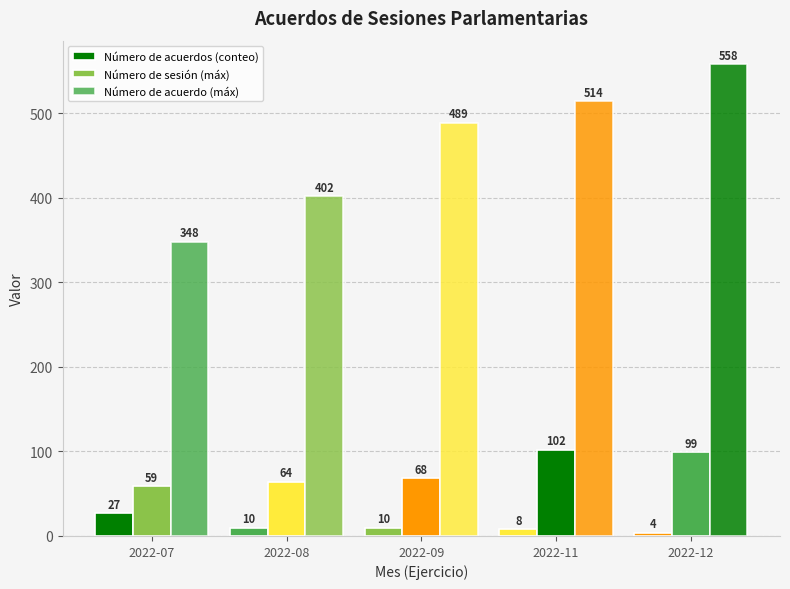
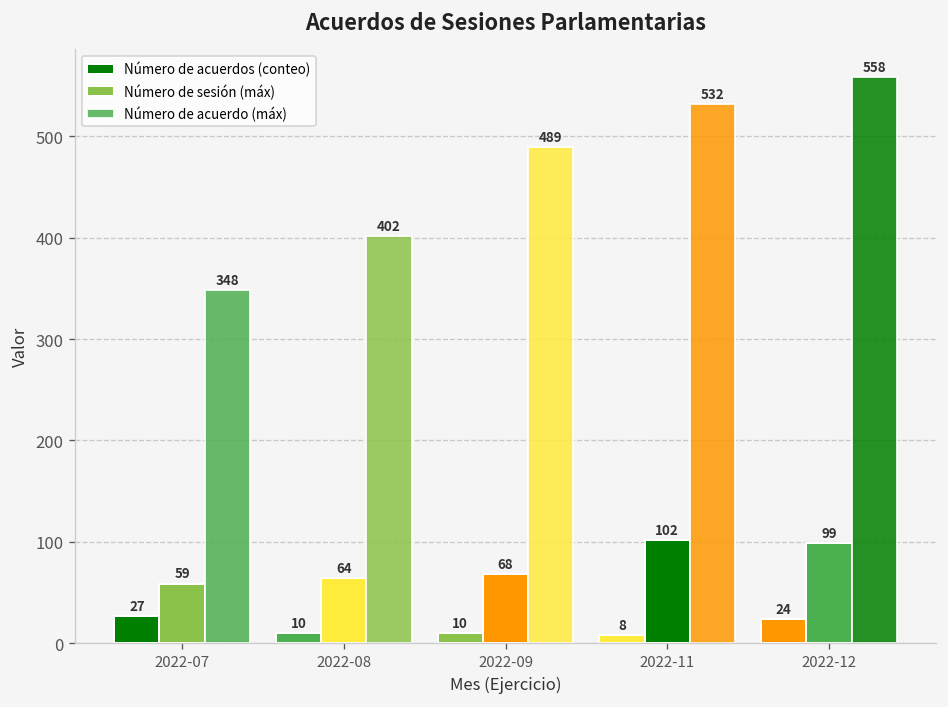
Número de acuerdo (máx), 2022-11: 514 -> 532
Número de acuerdos (conteo), 2022-12: 4 -> 24
